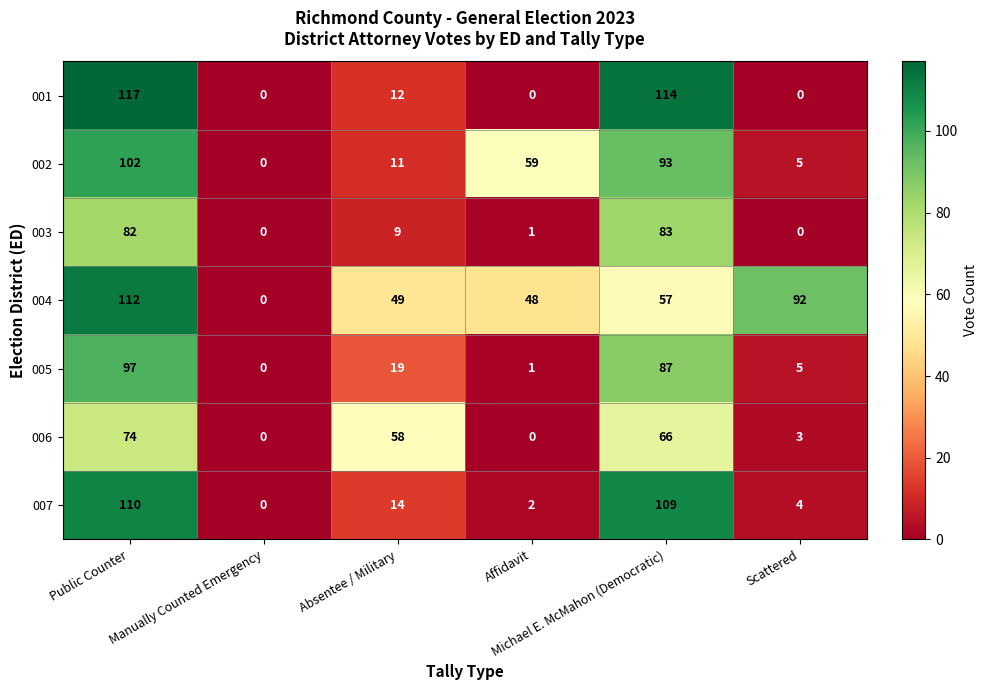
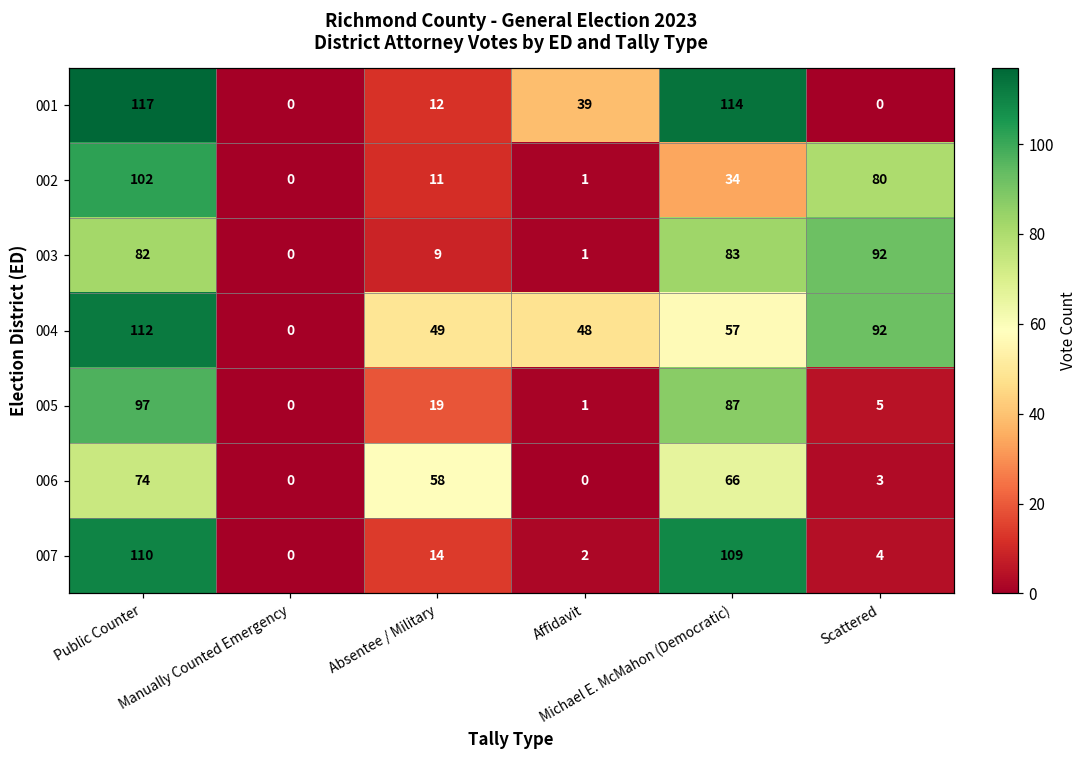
001, Affidavit: 0 -> 39
002, Affidavit: 59 -> 1
002, Michael E. McMahon (Democratic): 93 -> 34
002, Scattered: 5 -> 80
003, Scattered: 0 -> 92
